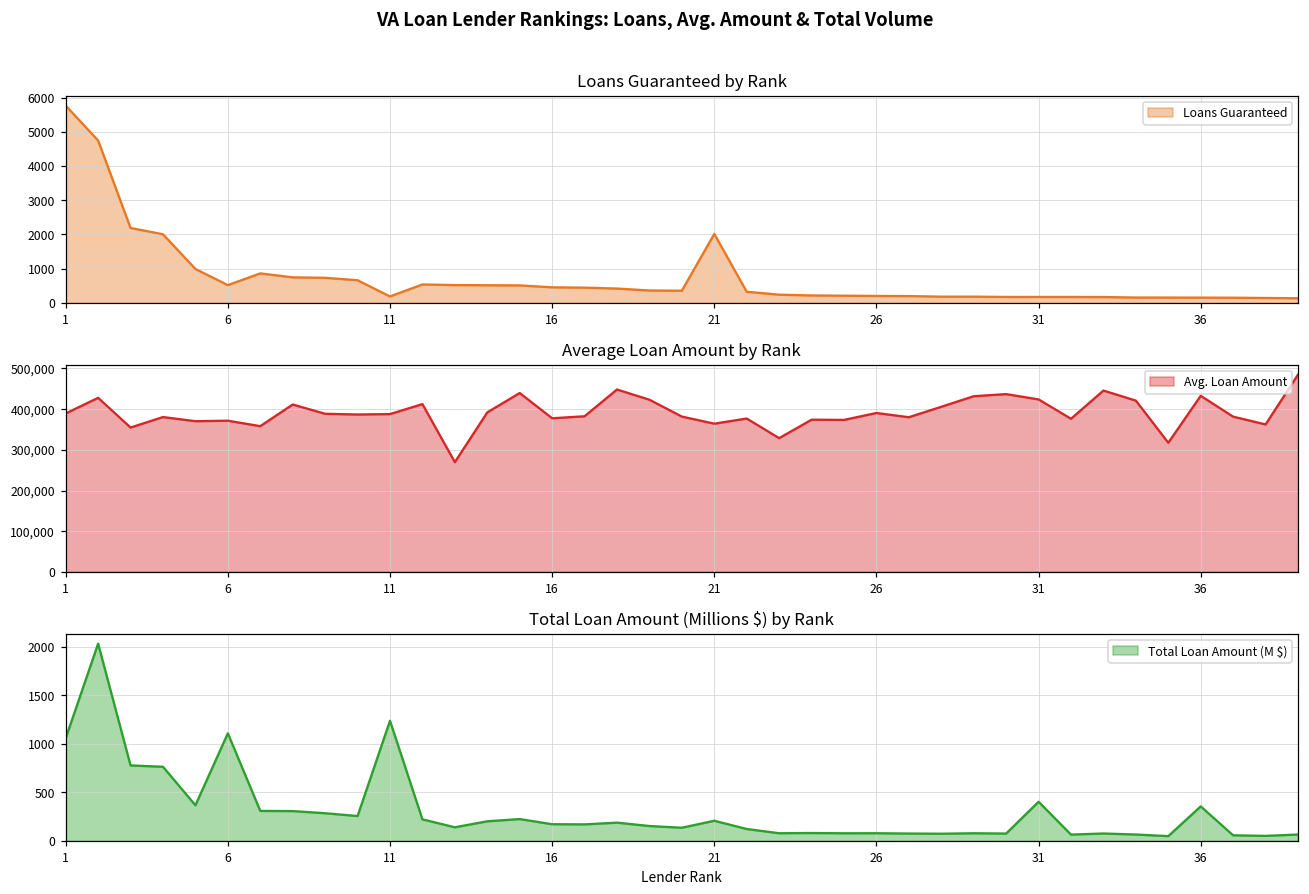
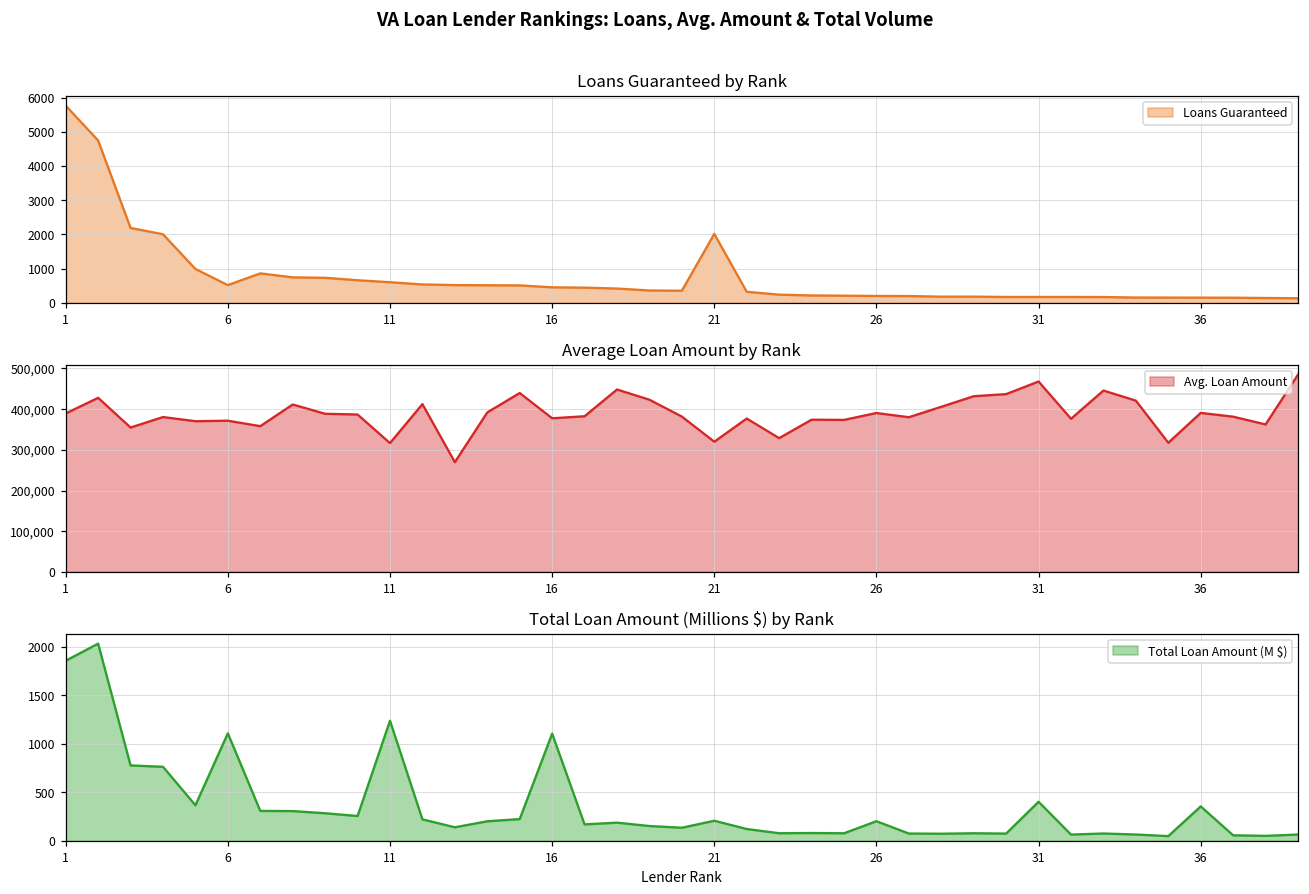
Loans Guaranteed by Rank, 11: 200 -> 600
Average Loan Amount by Rank, 11: 390,000 -> 320,000
Average Loan Amount by Rank, 21: 360,000 -> 320,000
Average Loan Amount by Rank, 31: 420,000 -> 470,000
Average Loan Amount by Rank, 36: 430,000 -> 390,000
Total Loan Amount (Millions $) by Rank, 1: 1100 -> 1900
Total Loan Amount (Millions $) by Rank, 16: 200 -> 1100
Total Loan Amount (Millions $) by Rank, 26: 100 -> 200
